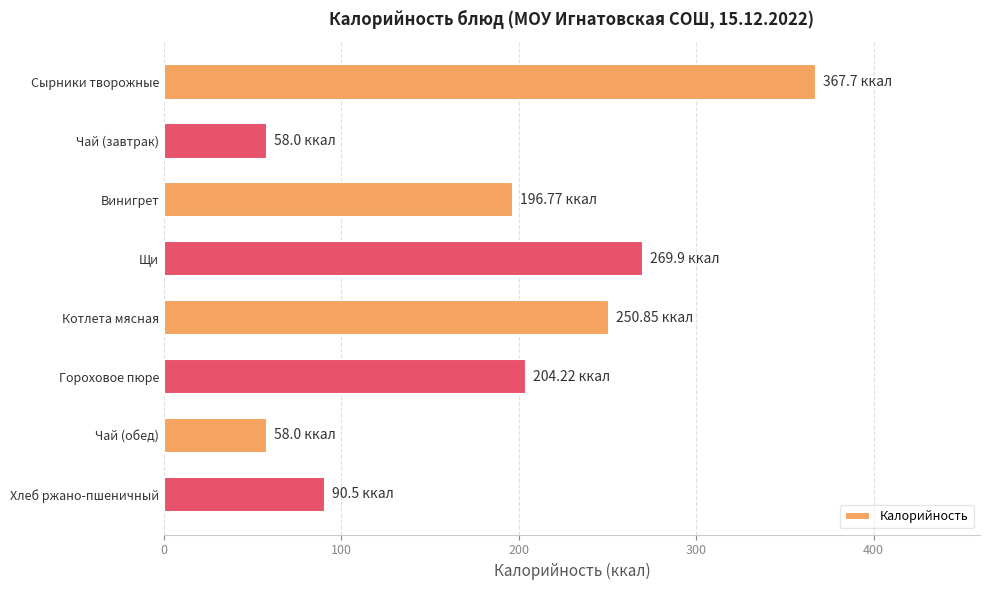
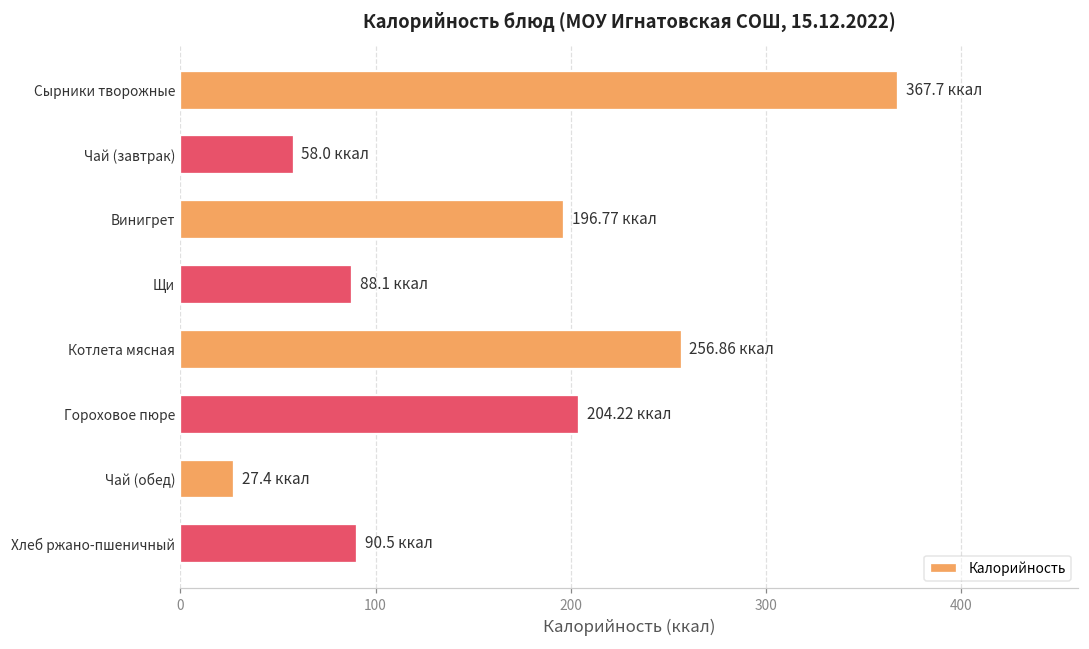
Щи: 269.9 -> 88.1
Котлета мясная: 250.85 -> 256.86
Чай (обед): 58.0 -> 27.4
